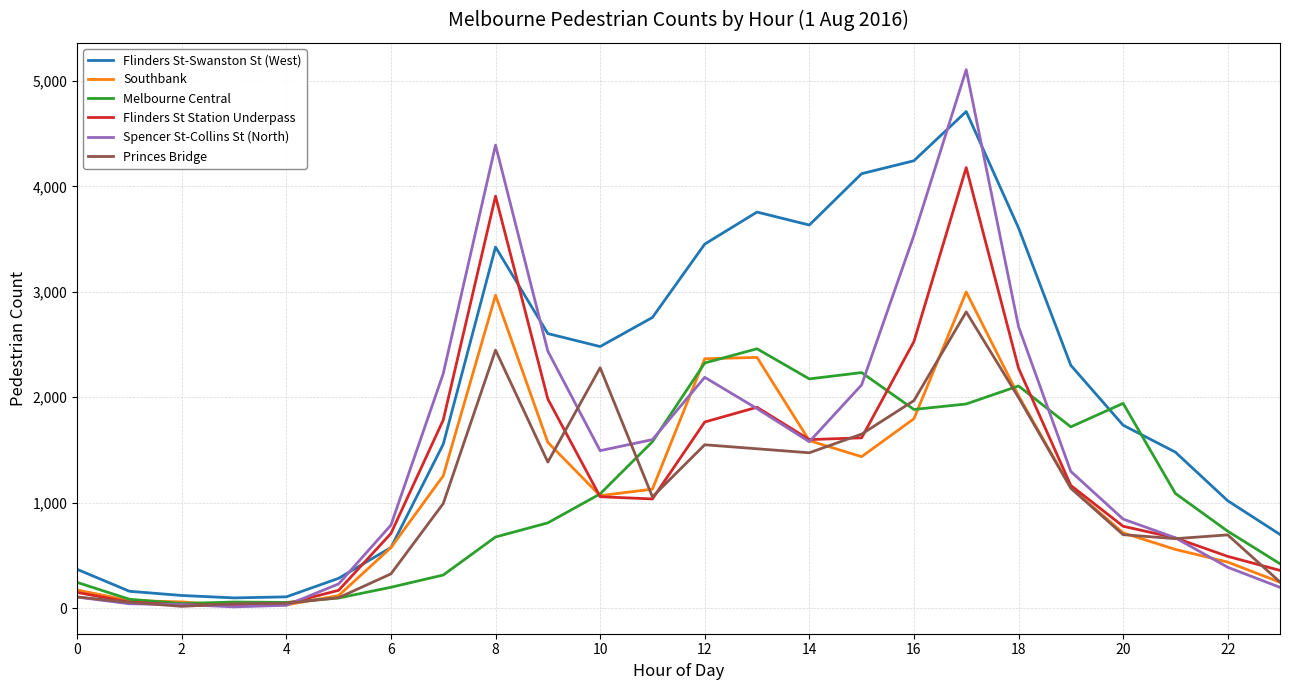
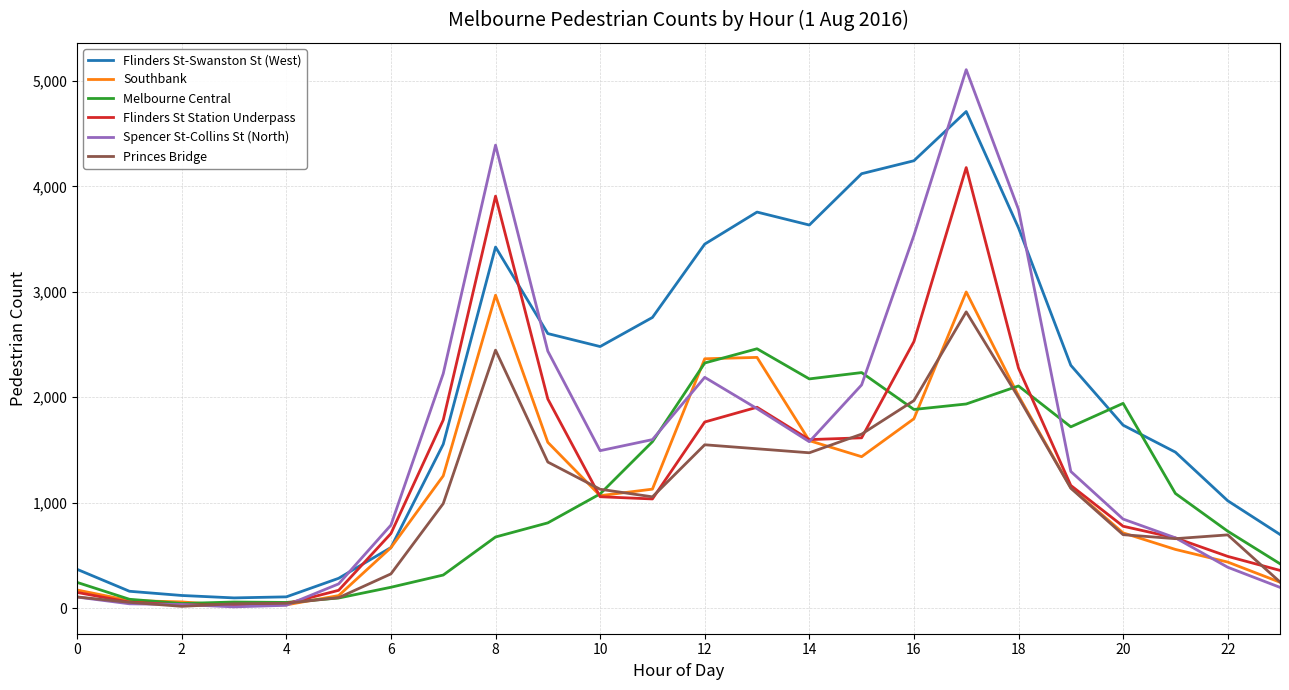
Princes Bridge, 10: 2,280 -> 1,130
Spencer St-Collins St (North), 18: 2,670 -> 3,780
